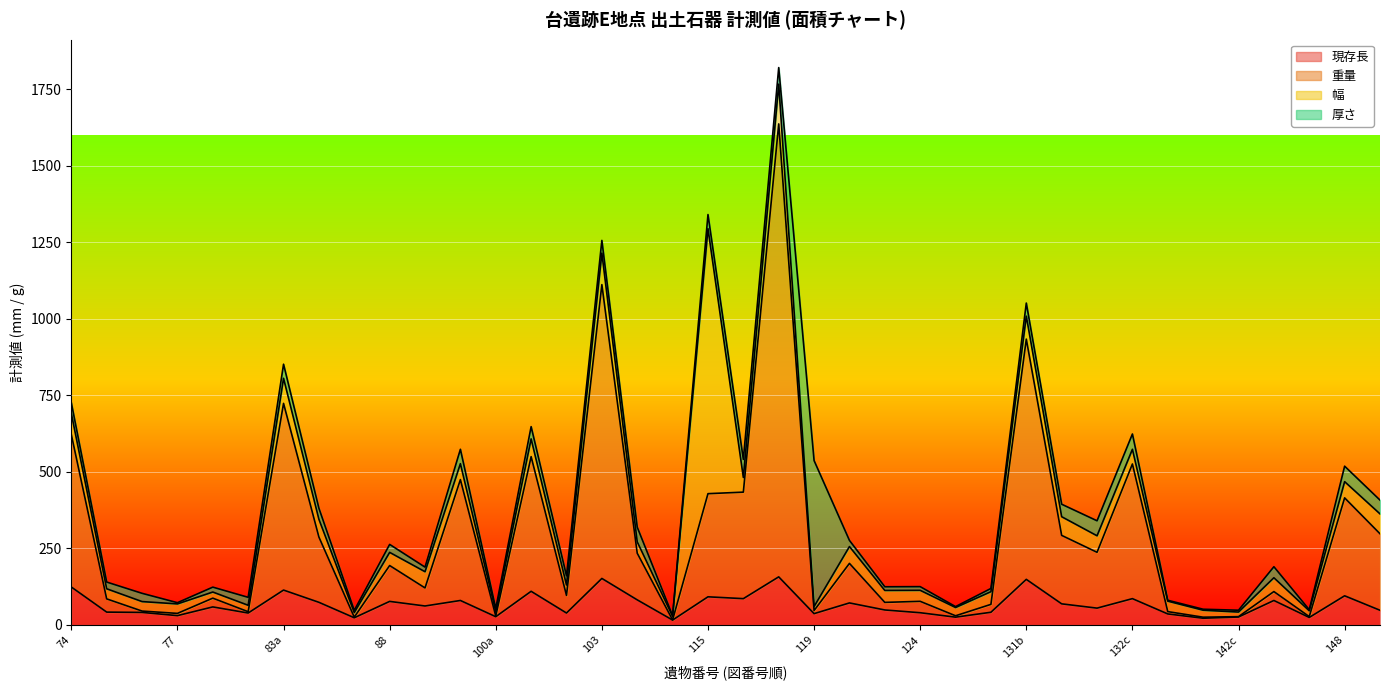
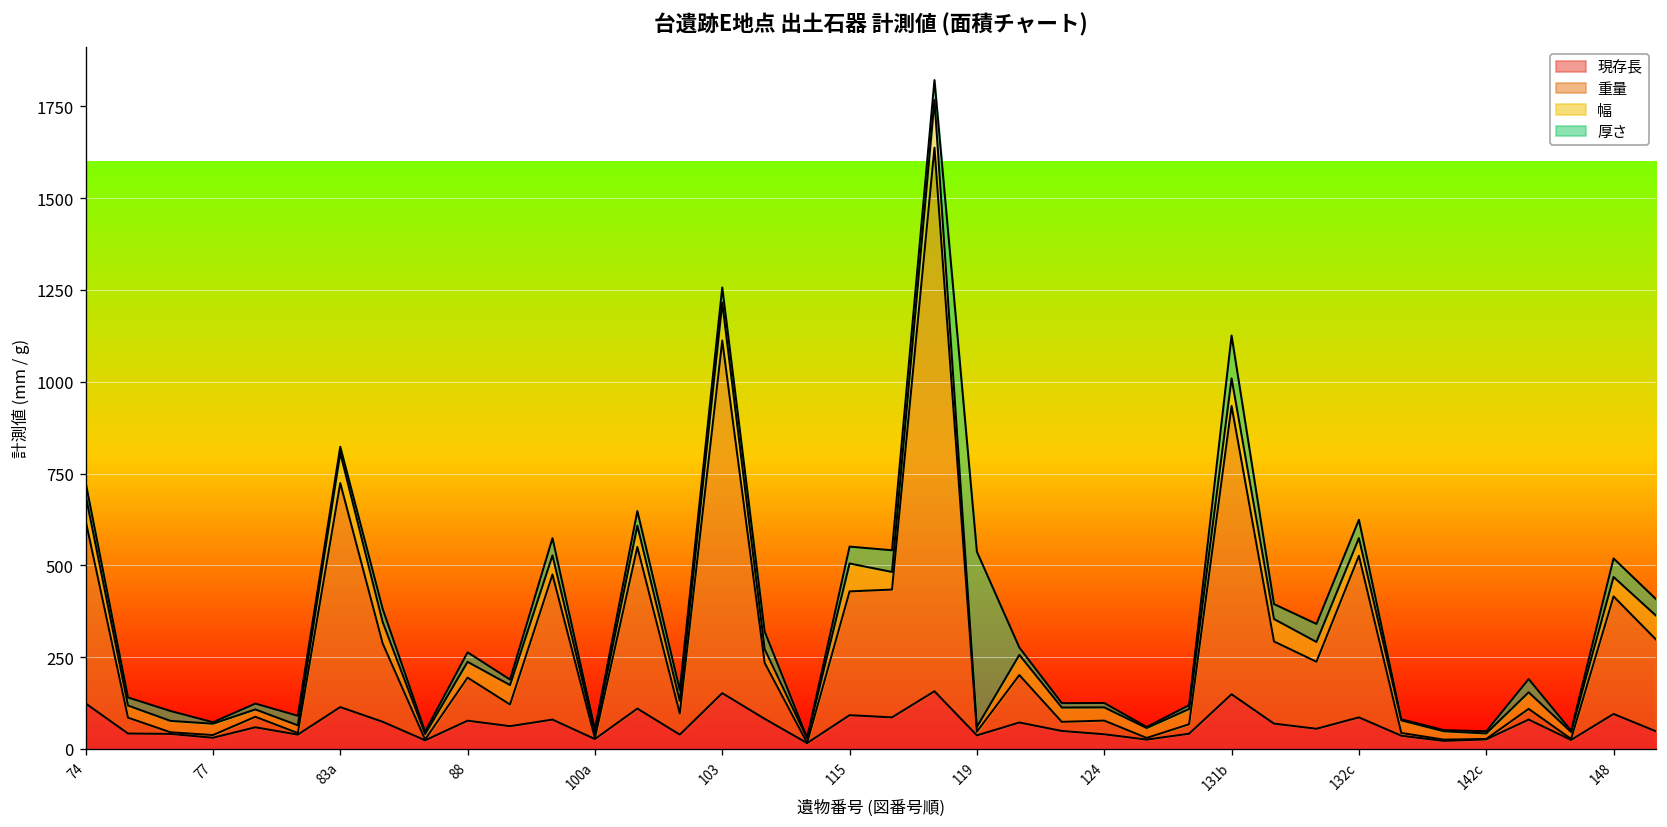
厚さ, 83a: 50 -> 20
幅, 115: 870 -> 80
厚さ, 131b: 40 -> 120
